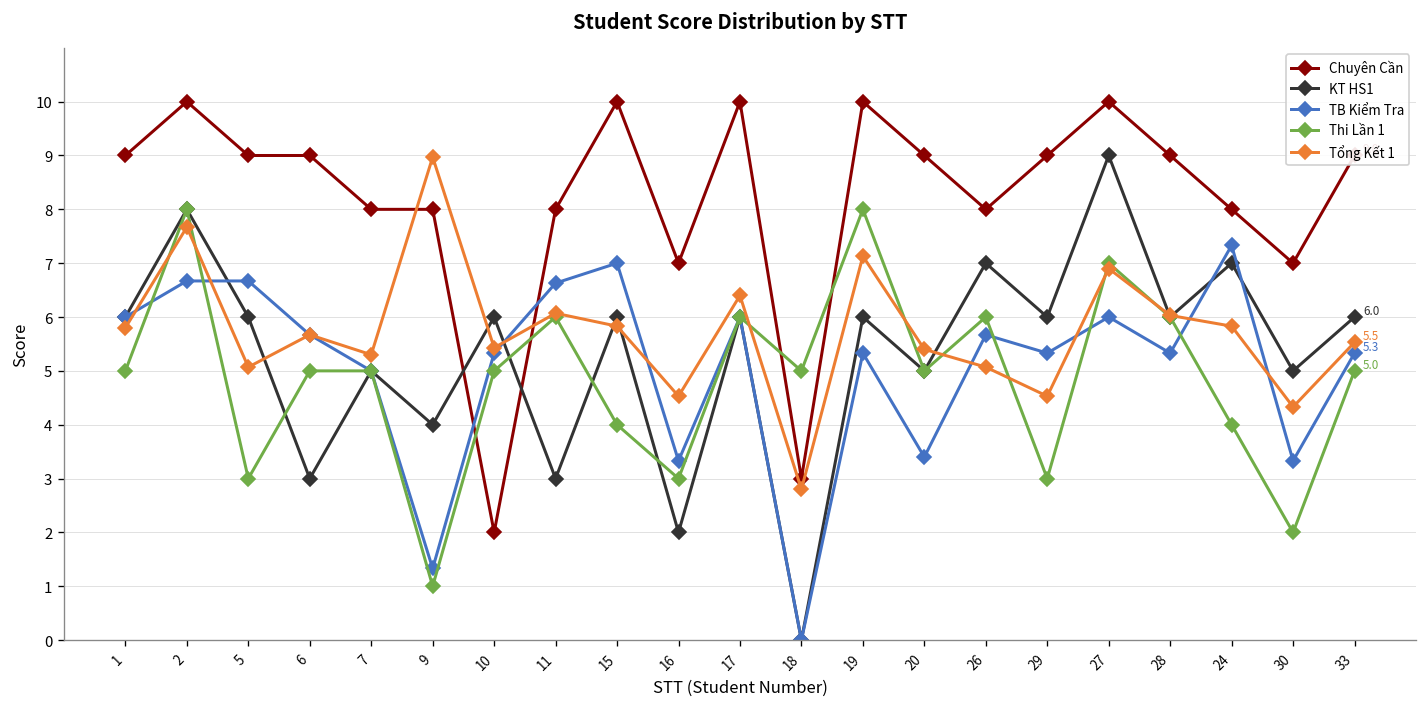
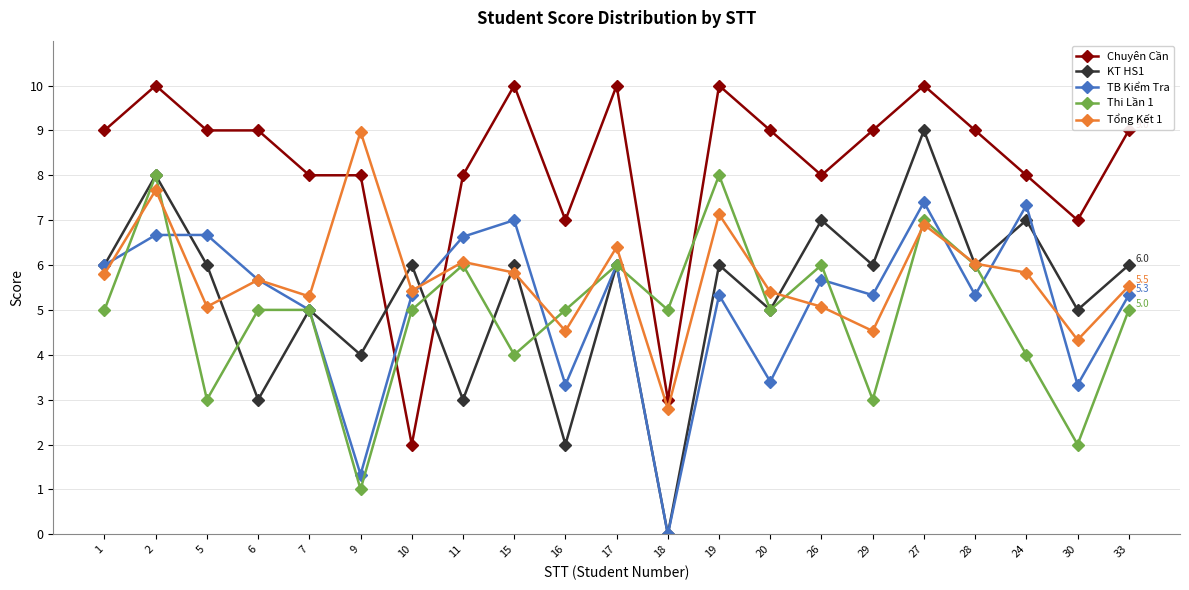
Thi Lần 1, 16: 3 -> 5
TB Kiểm Tra, 27: 6.0 -> 7.4
